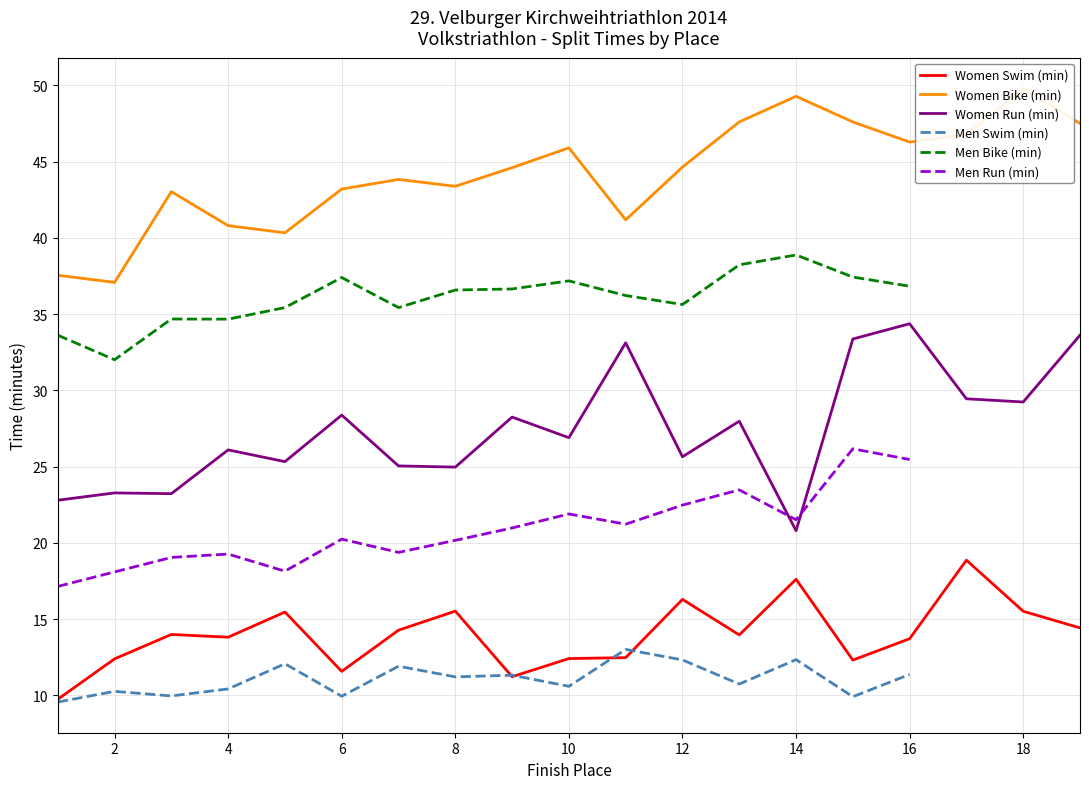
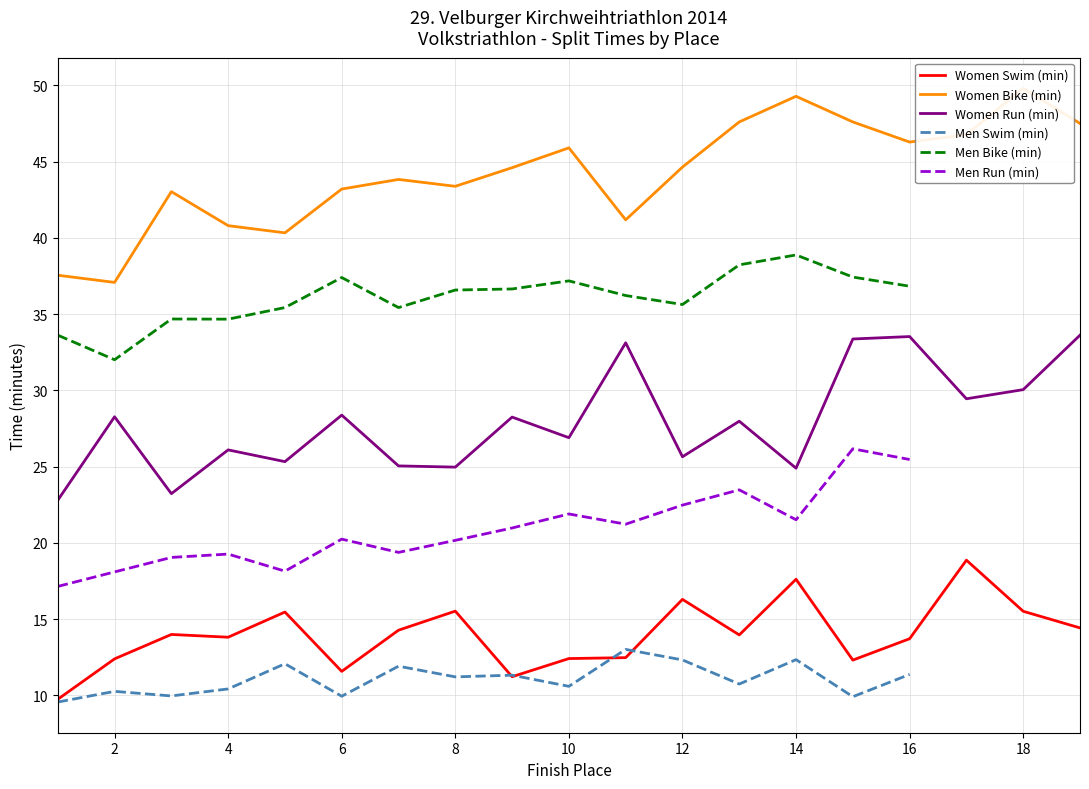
Women Run (min), 2: 23.3 -> 28.3
Women Run (min), 14: 20.8 -> 24.9
Women Run (min), 16: 34.4 -> 33.5
Women Run (min), 18: 29.2 -> 30.1
